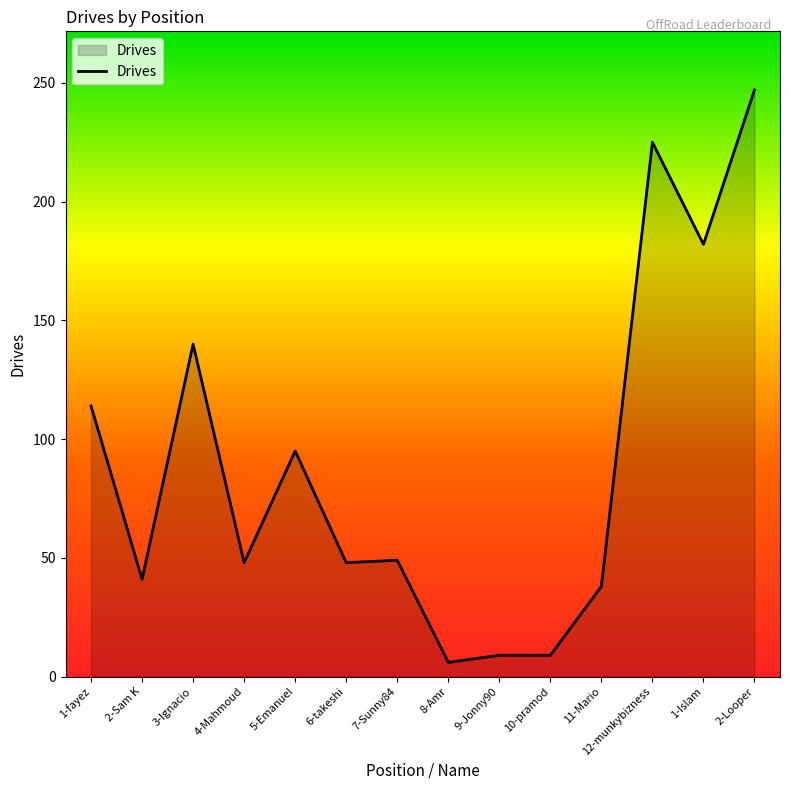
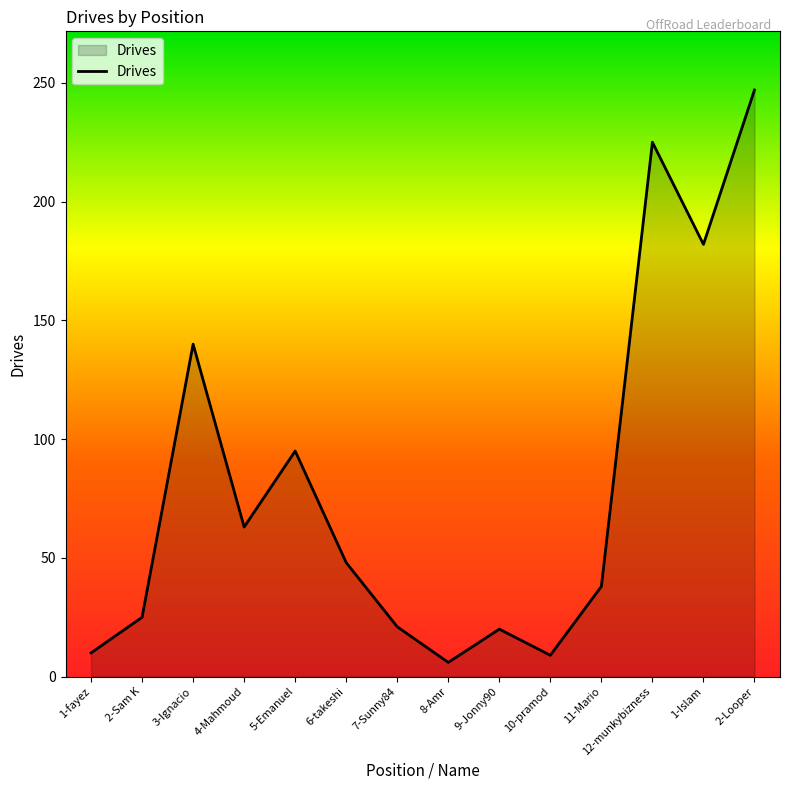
1-fayez: 114 -> 10
2-Sam K: 41 -> 25
4-Mahmoud: 48 -> 63
7-Sunny84: 49 -> 21
9-Jonny90: 9 -> 20
